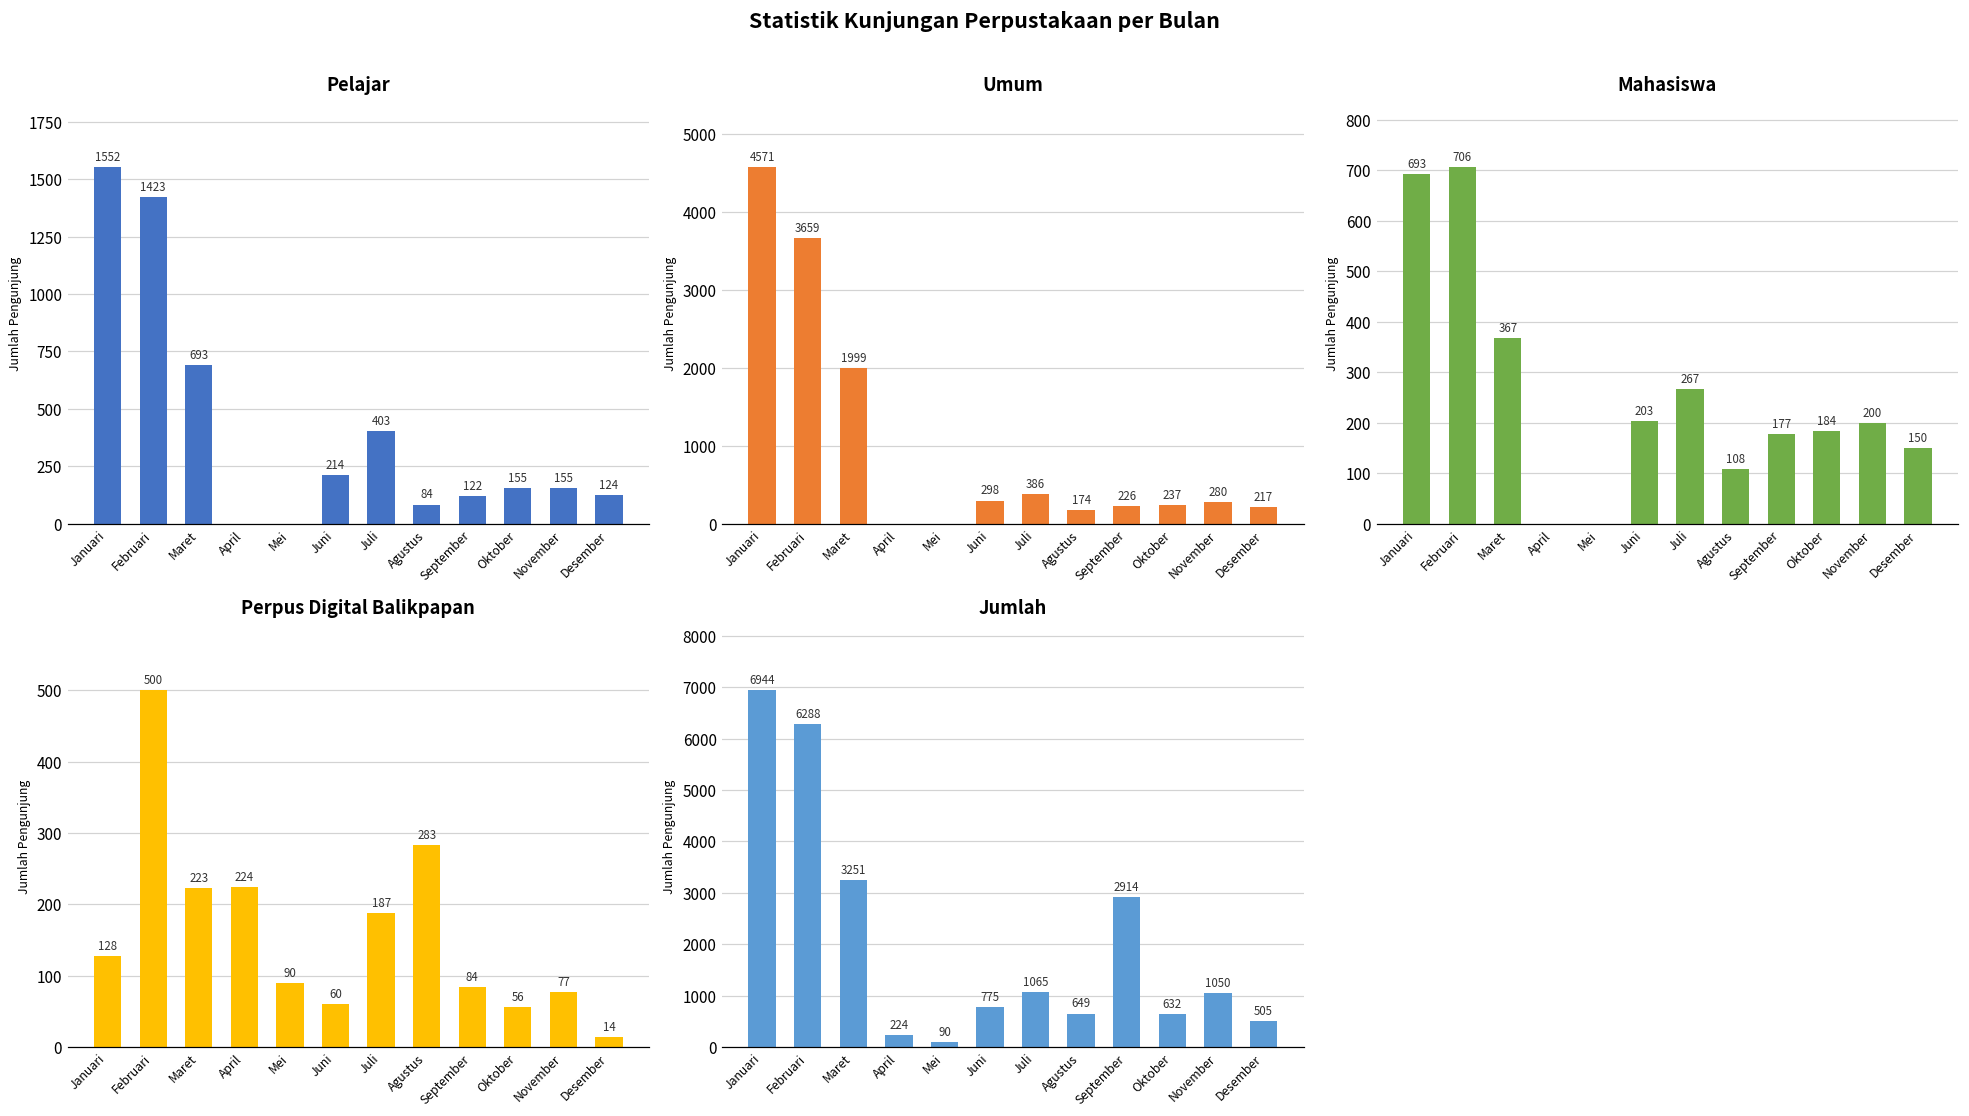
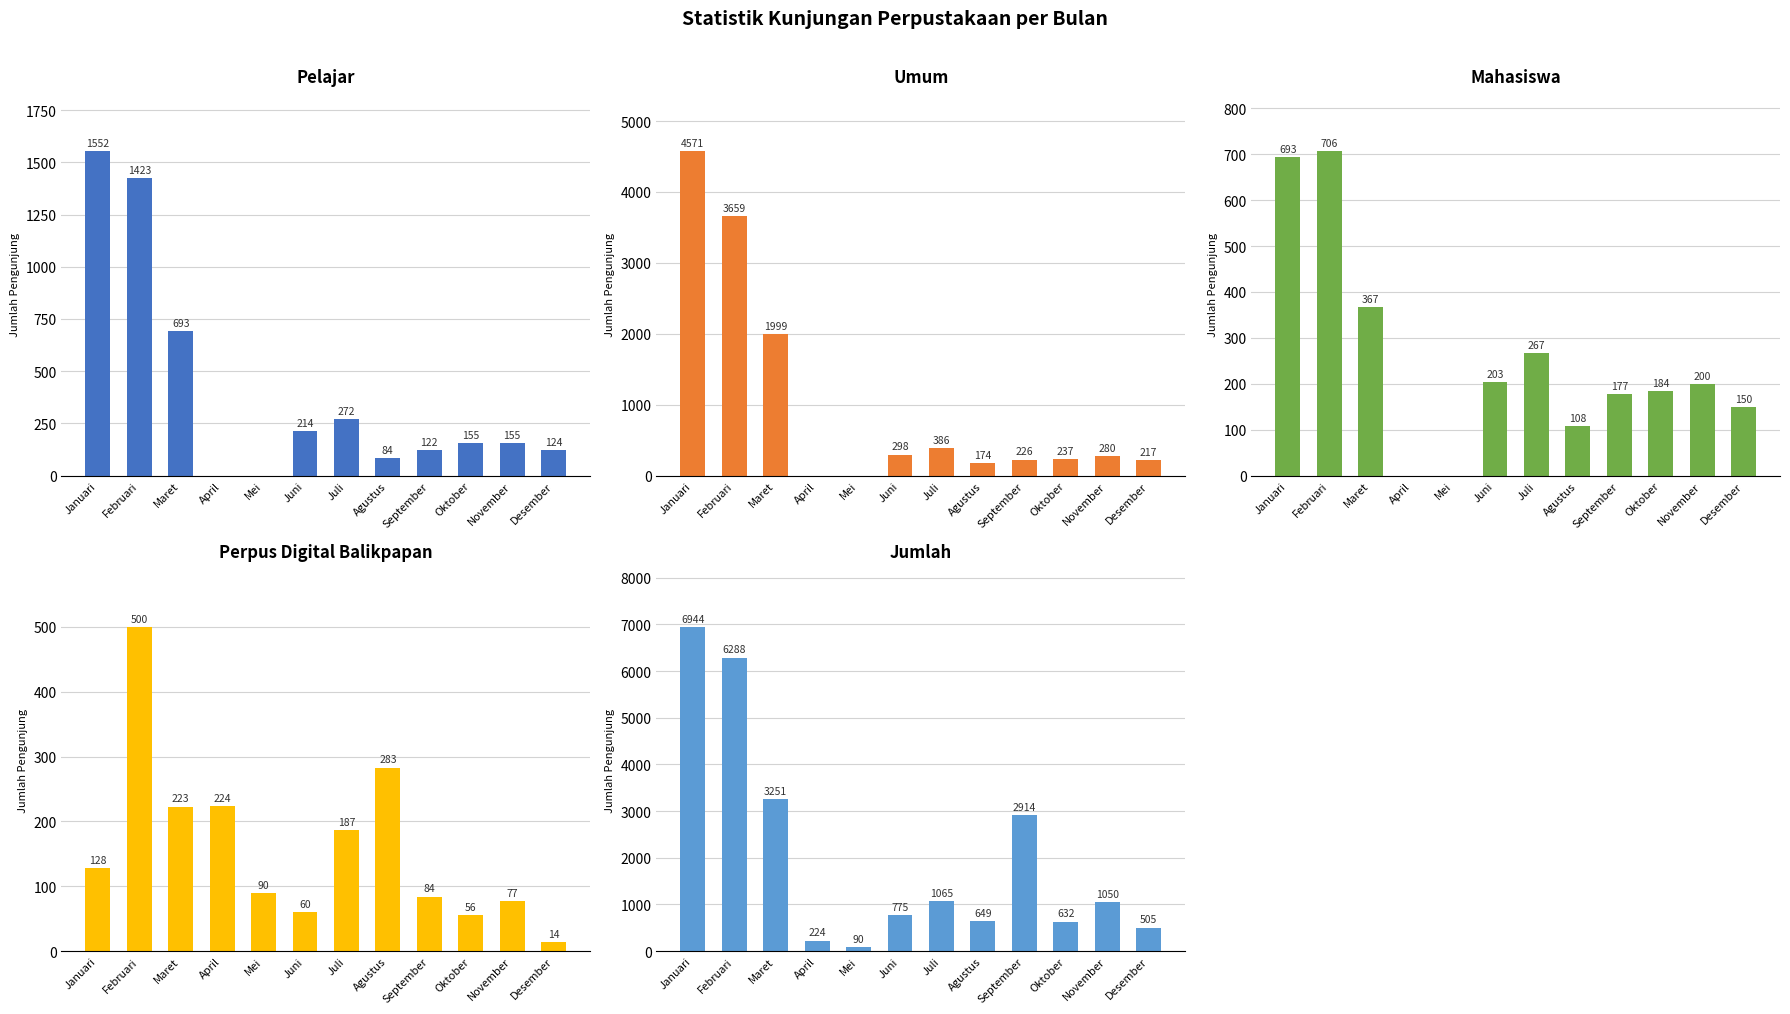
Pelajar, Juli: 403 -> 272
